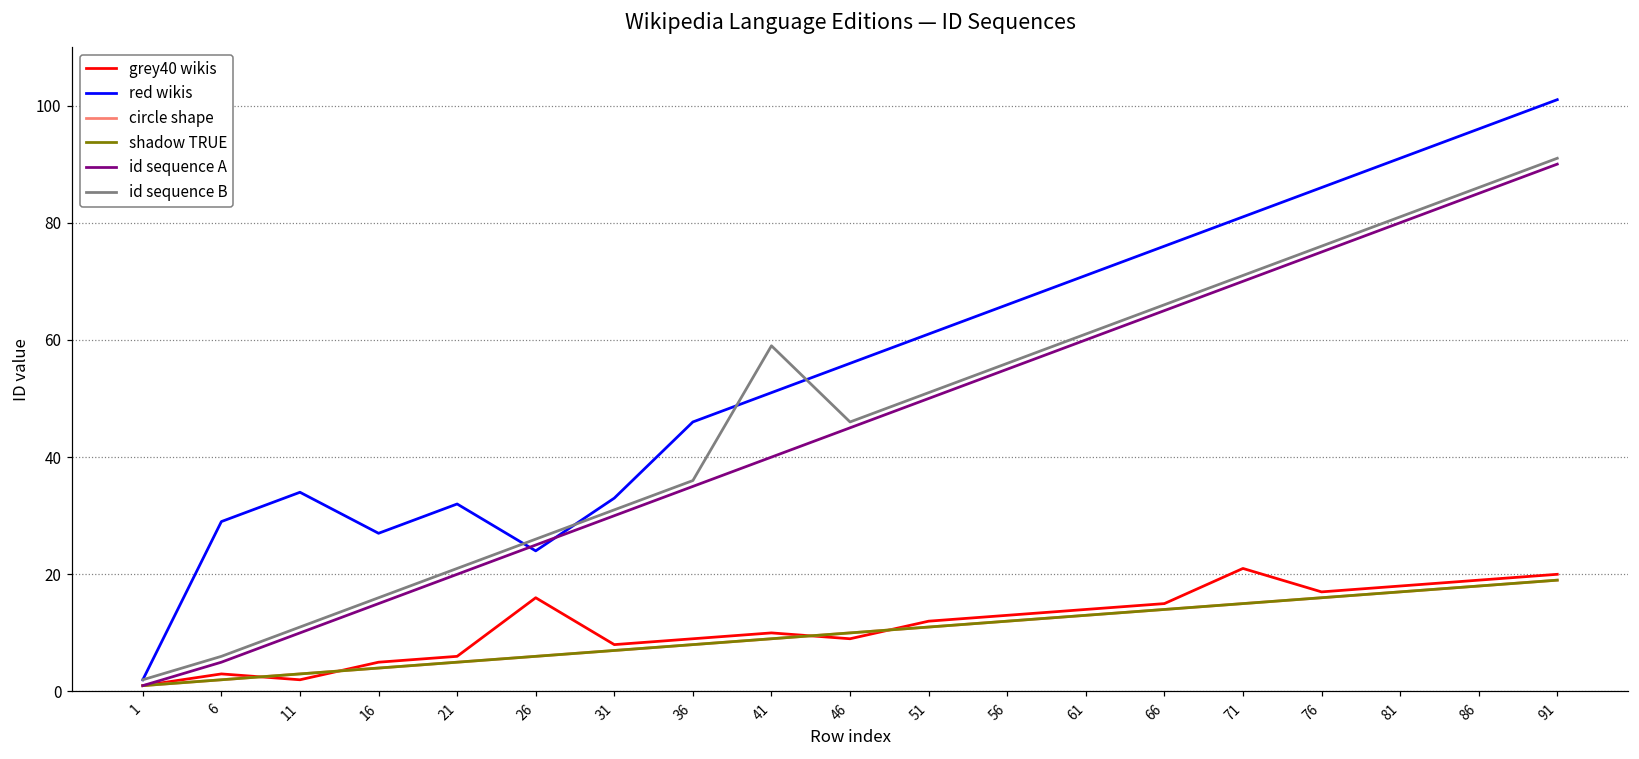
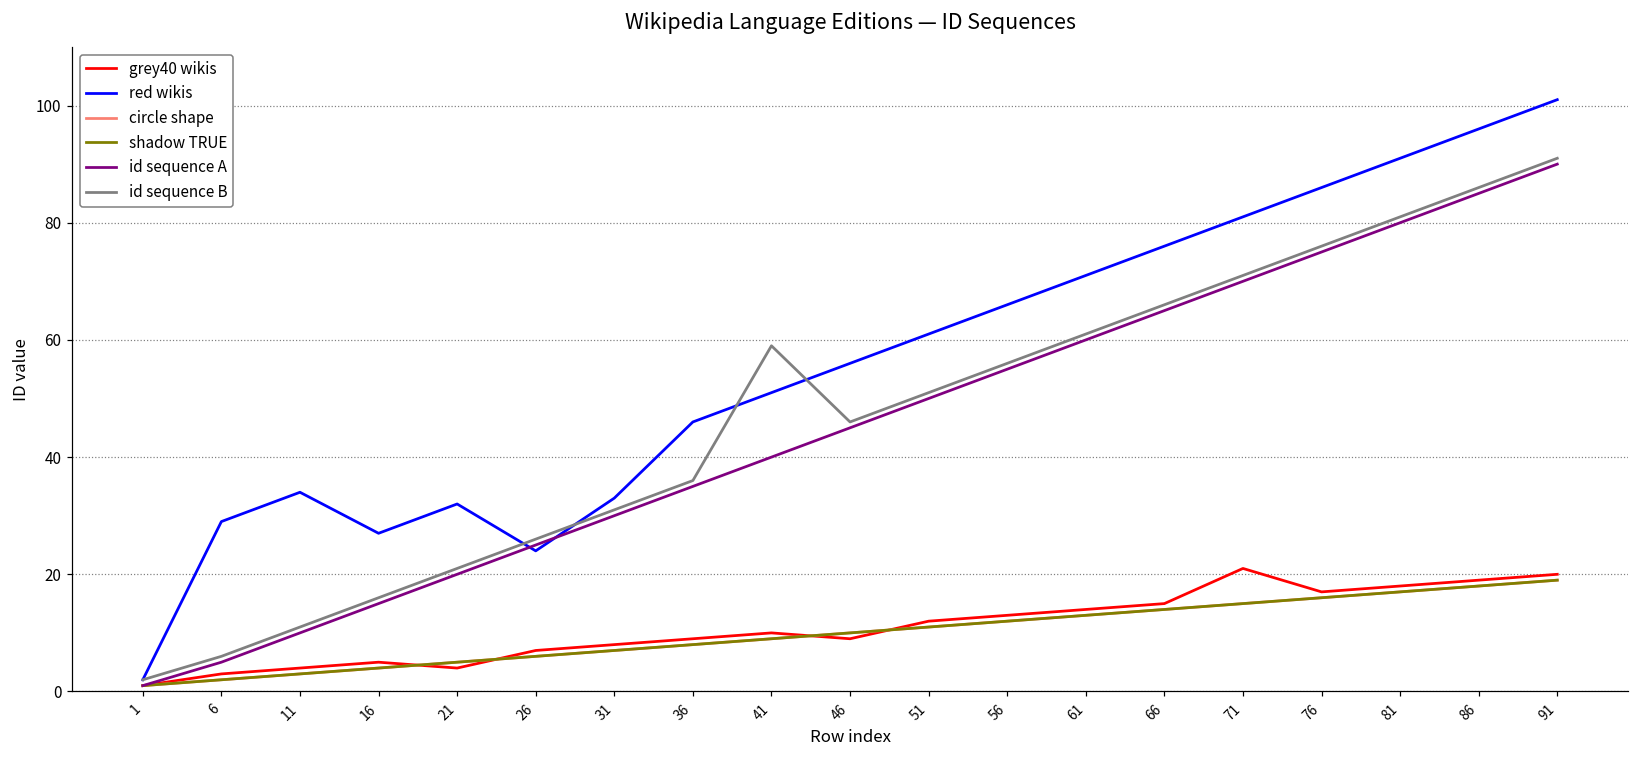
grey40 wikis, 11: 2 -> 4
grey40 wikis, 21: 6 -> 4
grey40 wikis, 26: 16 -> 7
